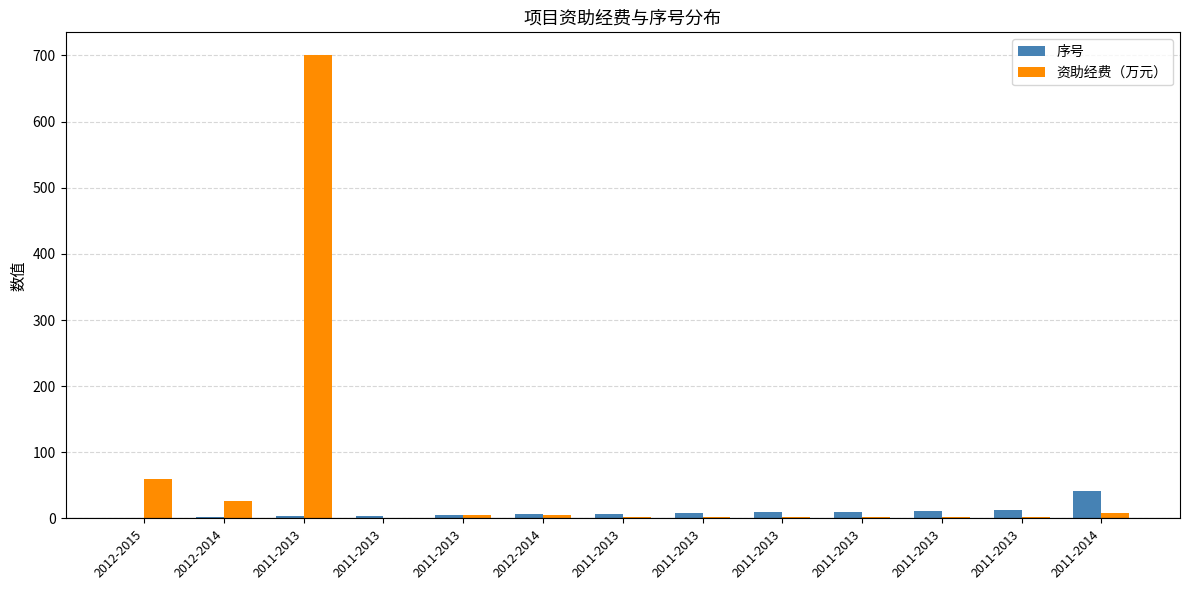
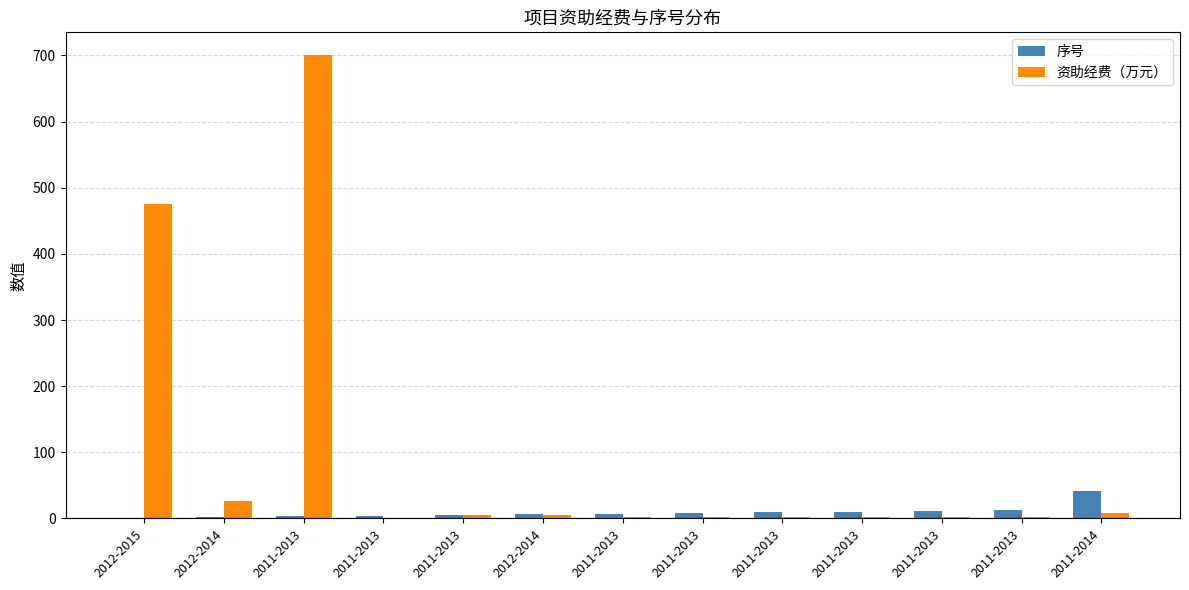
资助经费（万元）, 2012-2015: 60 -> 480
